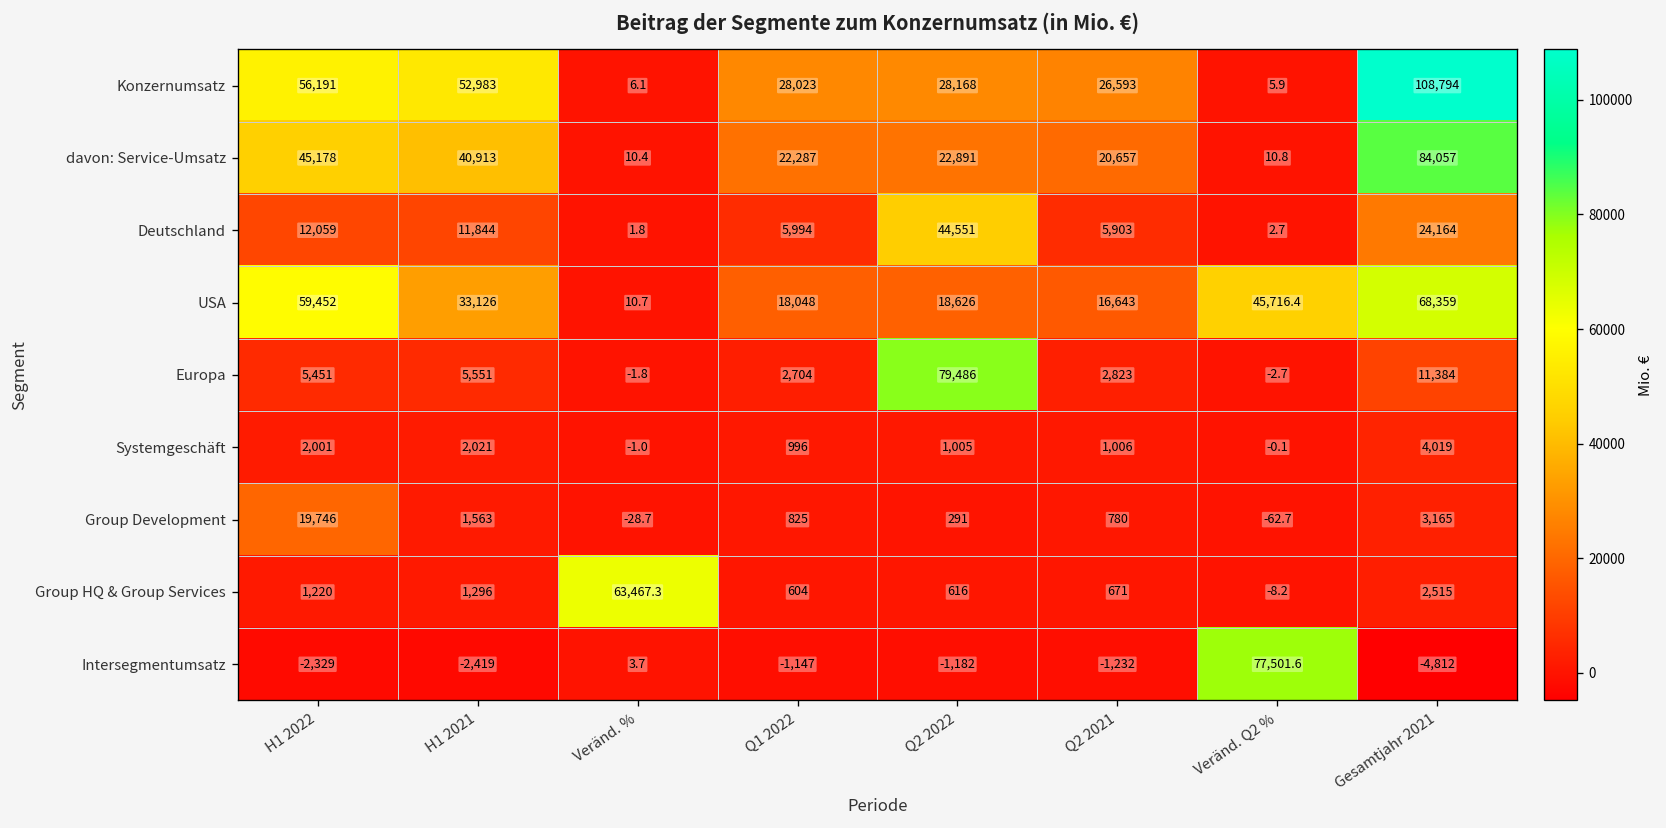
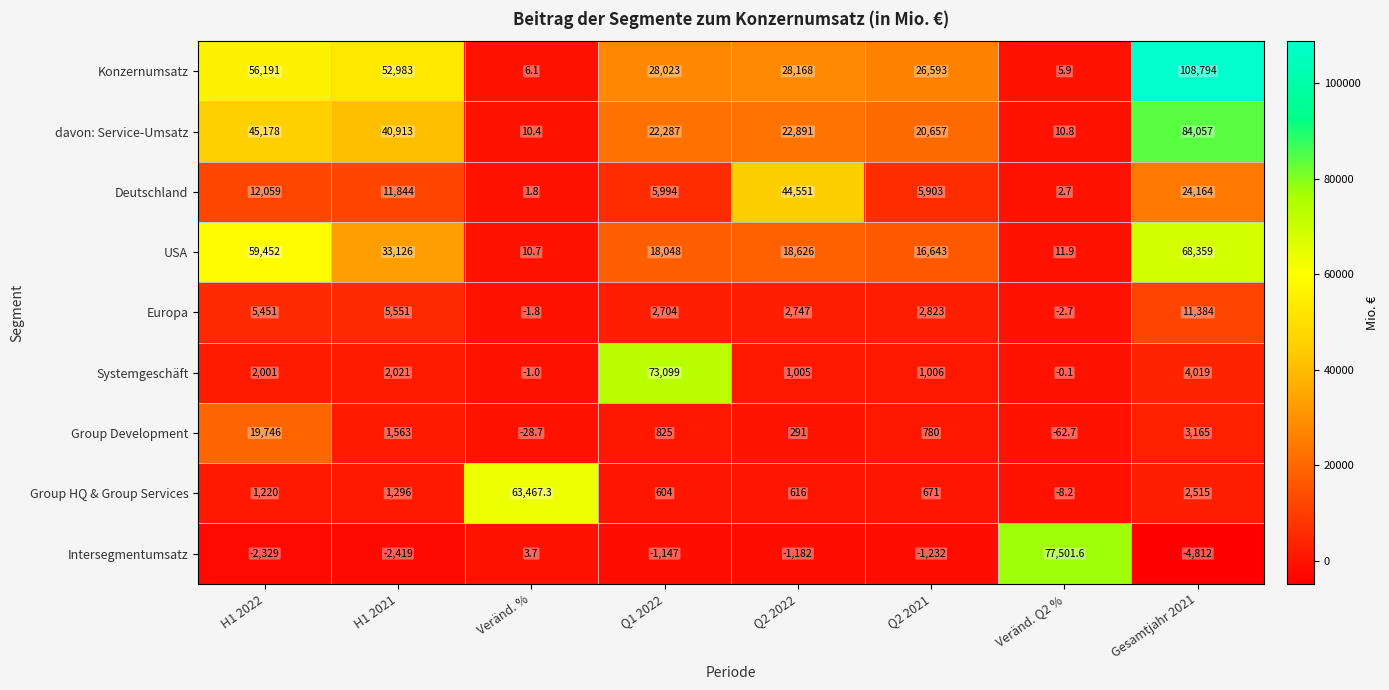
USA, Veränd. Q2 %: 45,716.4 -> 11.9
Europa, Q2 2022: 79,486 -> 2,747
Systemgeschäft, Q1 2022: 996 -> 73,099
